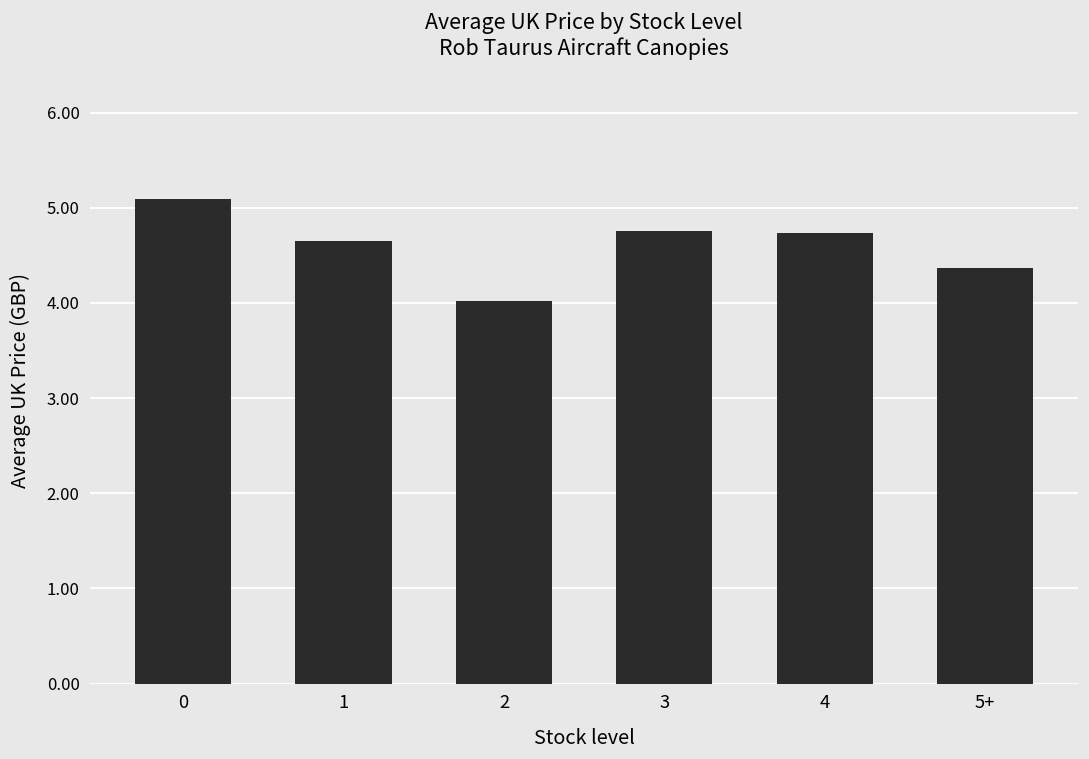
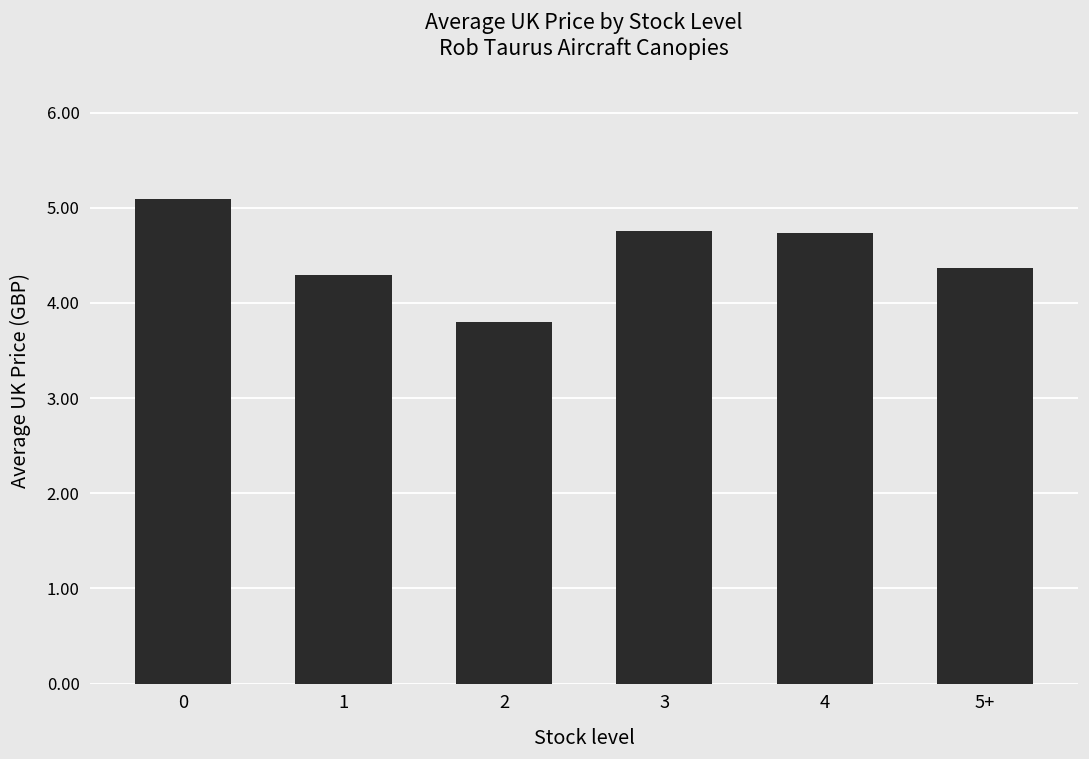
1: 4.7 -> 4.3
2: 4.0 -> 3.8
